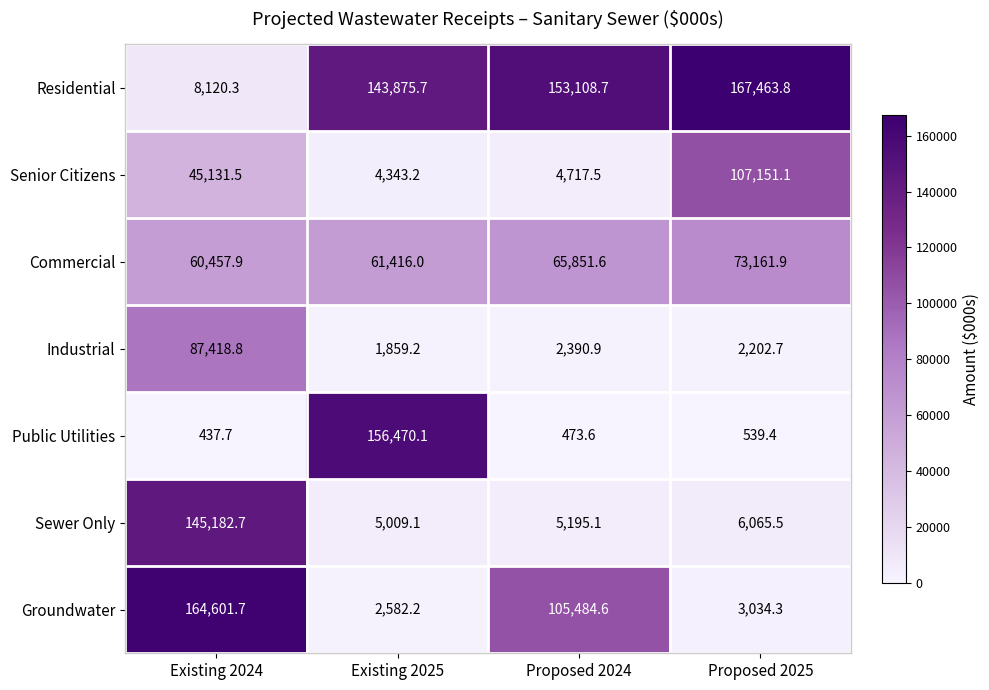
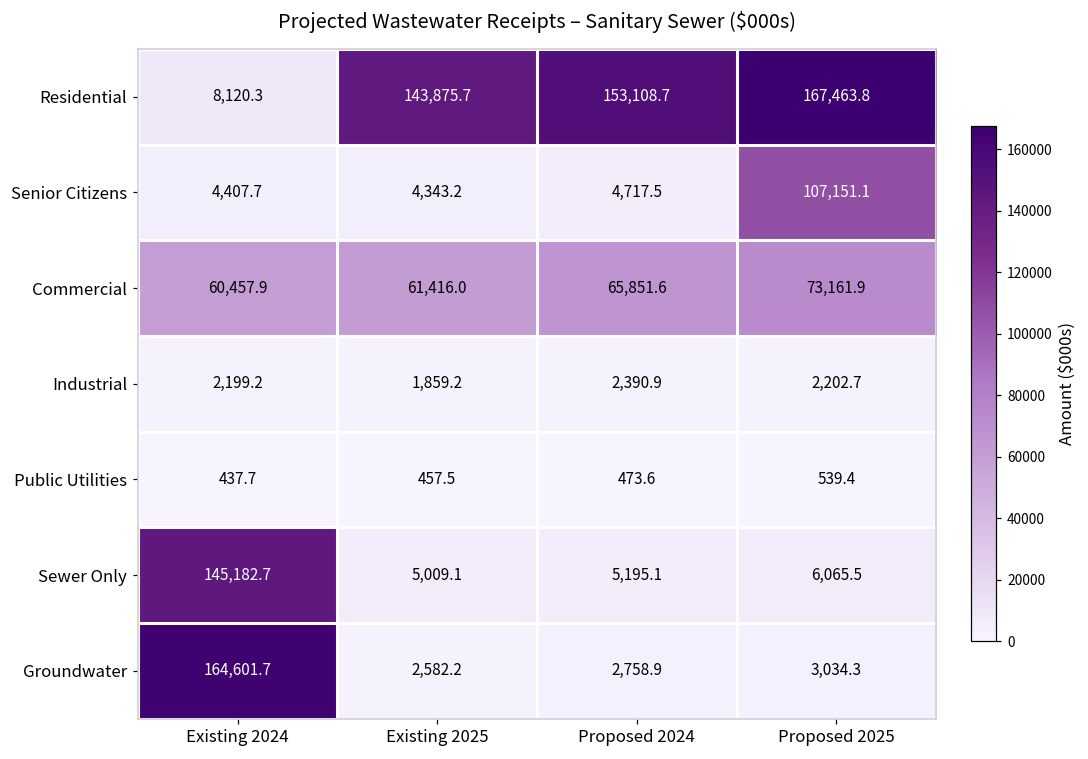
Senior Citizens, Existing 2024: 45,131.5 -> 4,407.7
Industrial, Existing 2024: 87,418.8 -> 2,199.2
Public Utilities, Existing 2025: 156,470.1 -> 457.5
Groundwater, Proposed 2024: 105,484.6 -> 2,758.9
